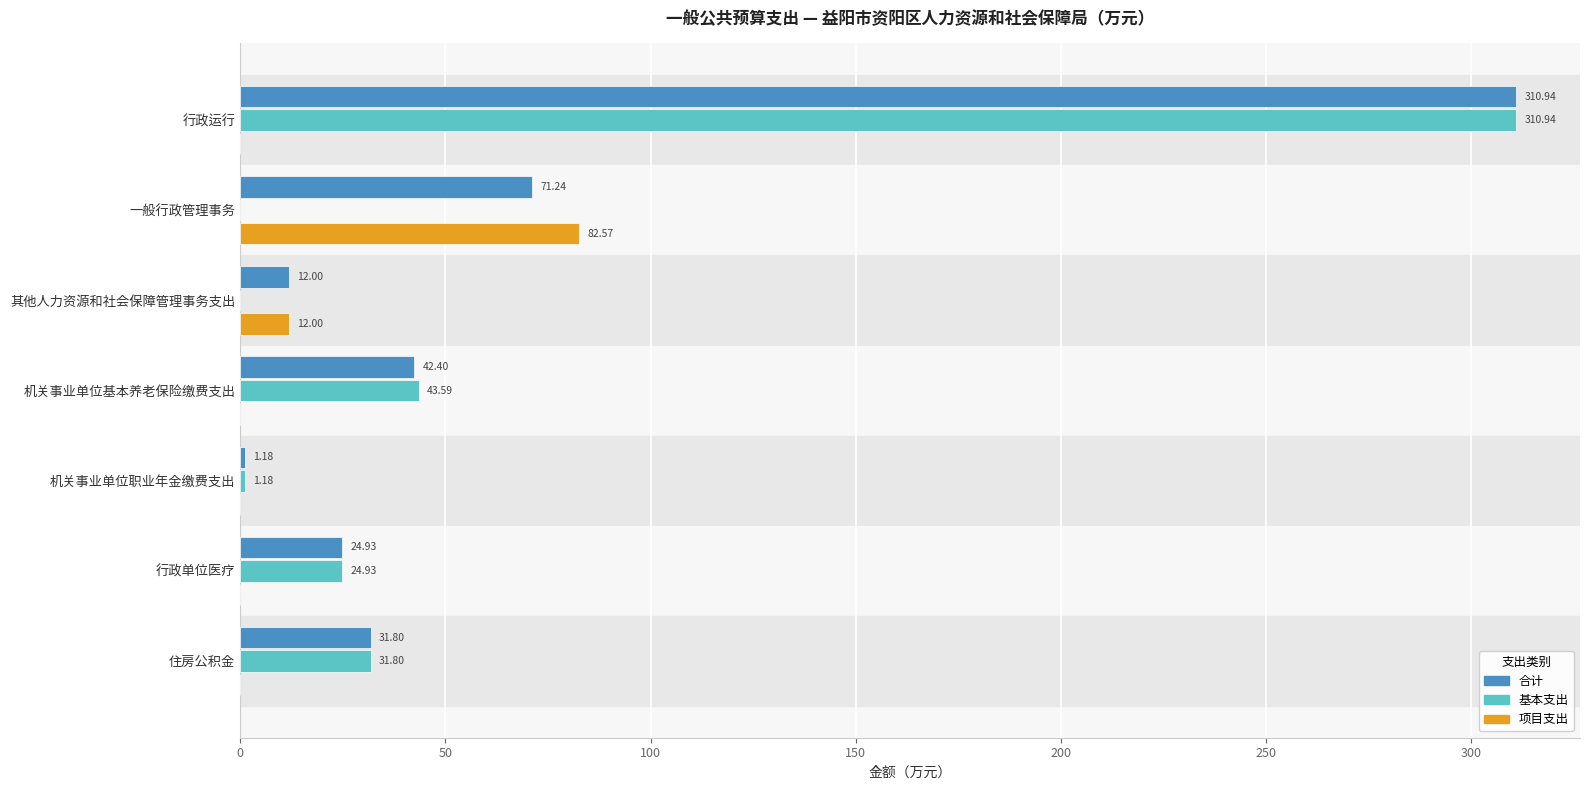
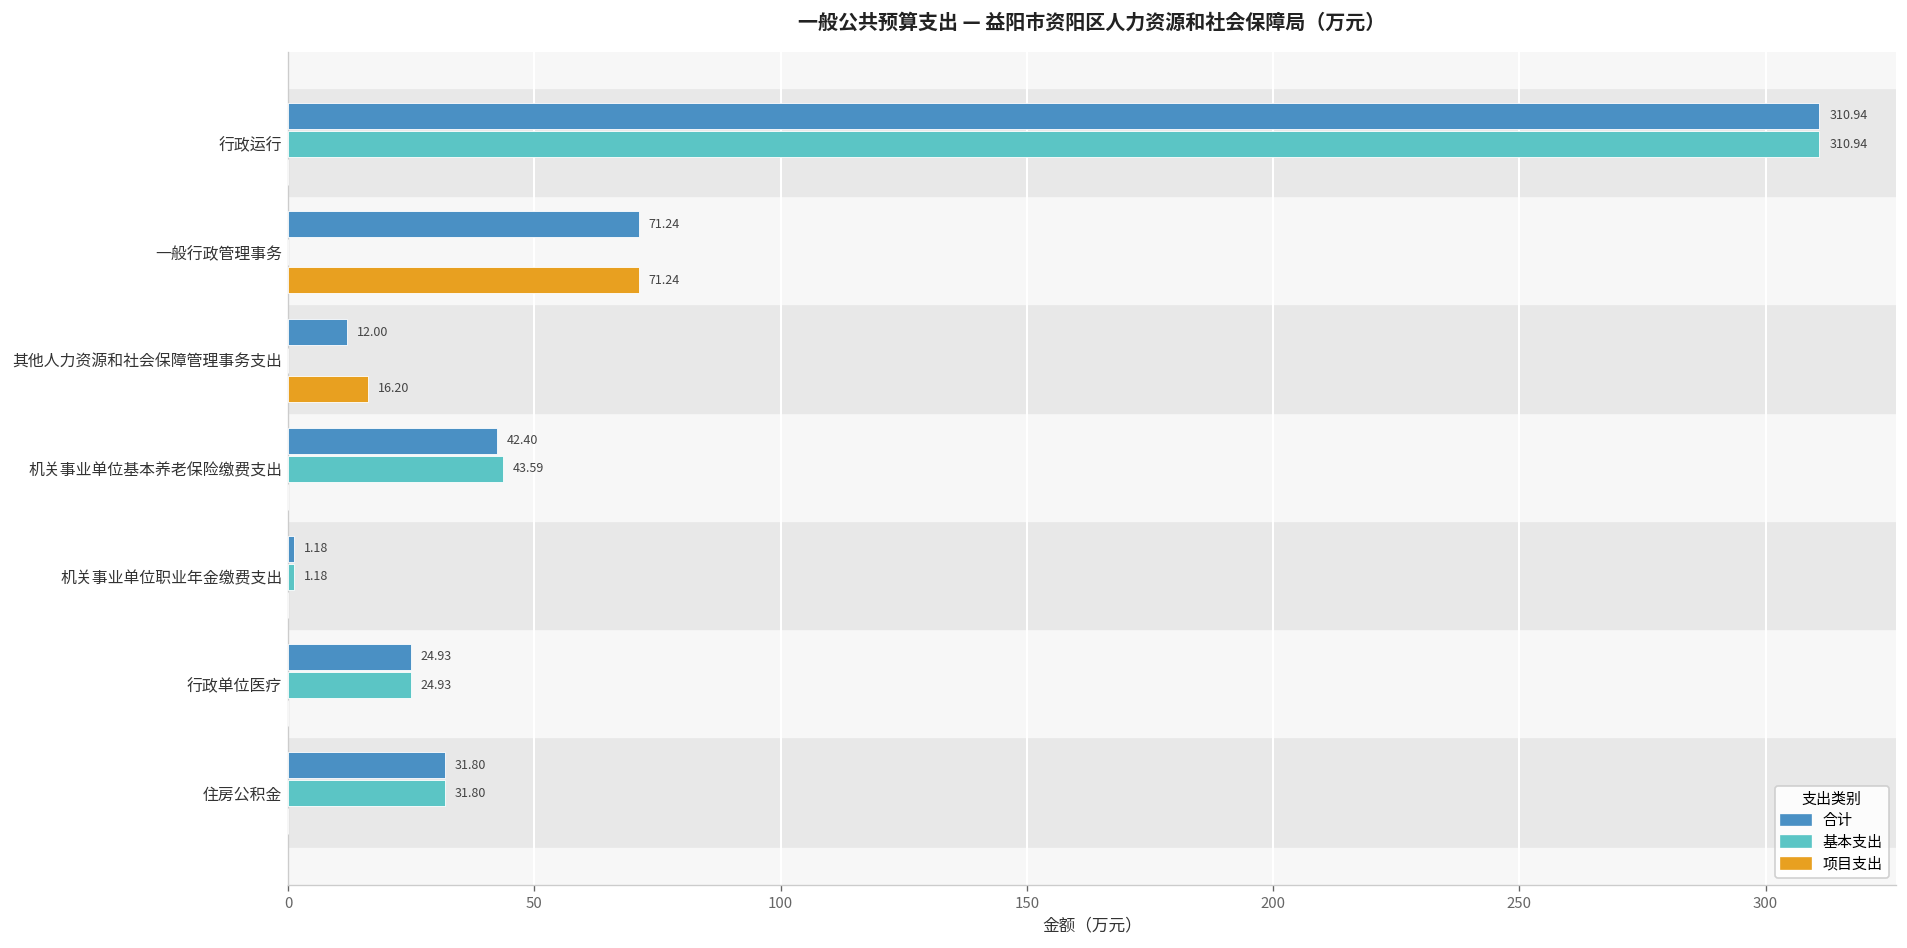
项目支出, 一般行政管理事务: 82.57 -> 71.24
项目支出, 其他人力资源和社会保障管理事务支出: 12.00 -> 16.20
